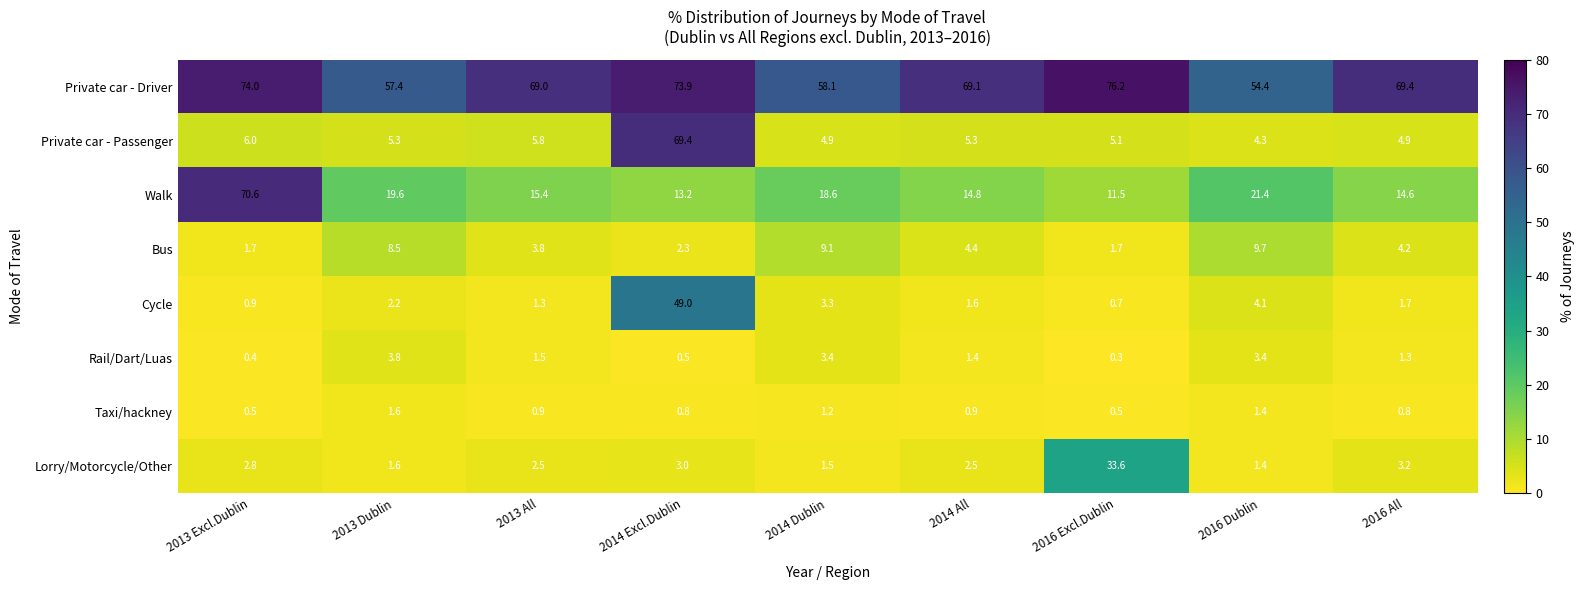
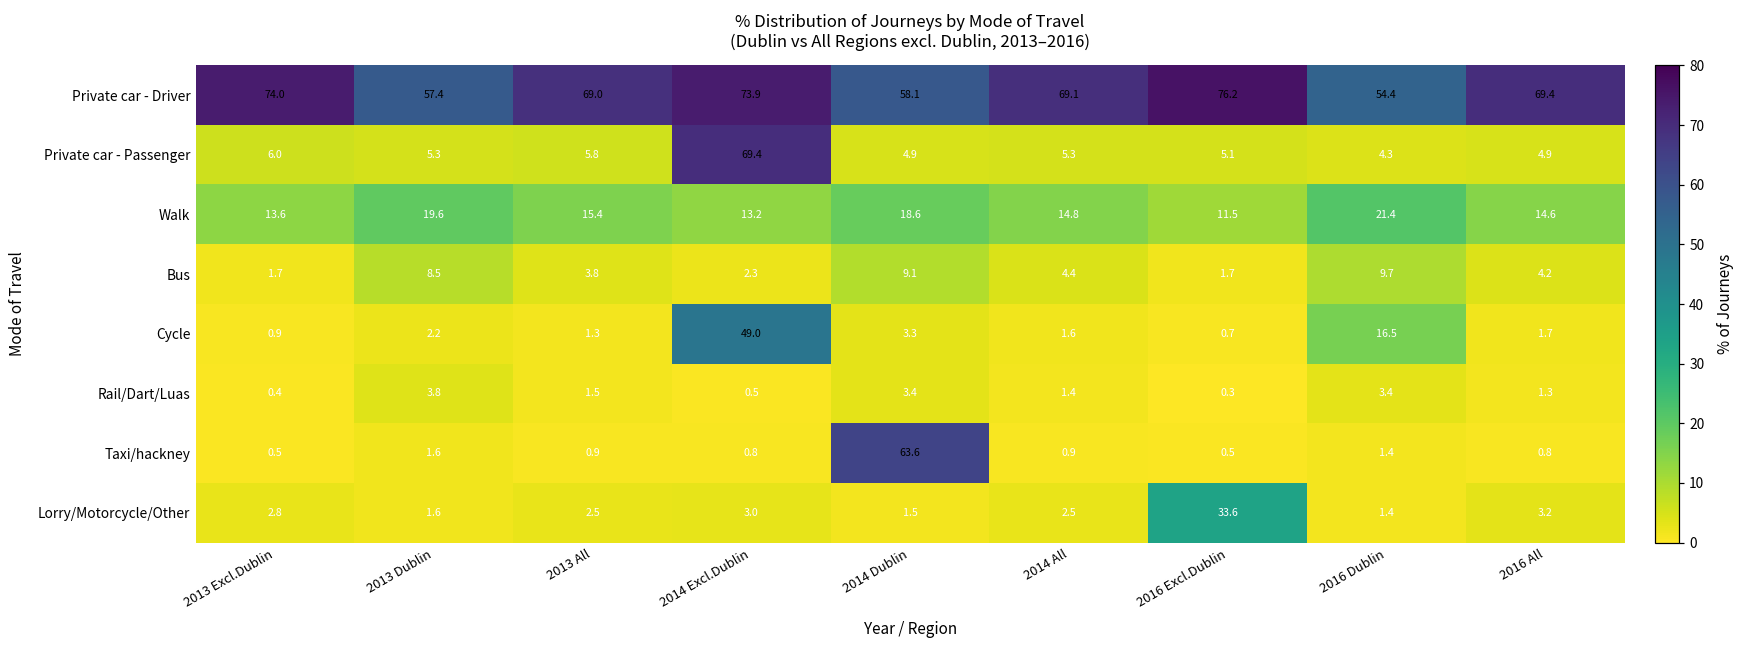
Walk, 2013 Excl.Dublin: 70.6 -> 13.6
Cycle, 2016 Dublin: 4.1 -> 16.5
Taxi/hackney, 2014 Dublin: 1.2 -> 63.6
